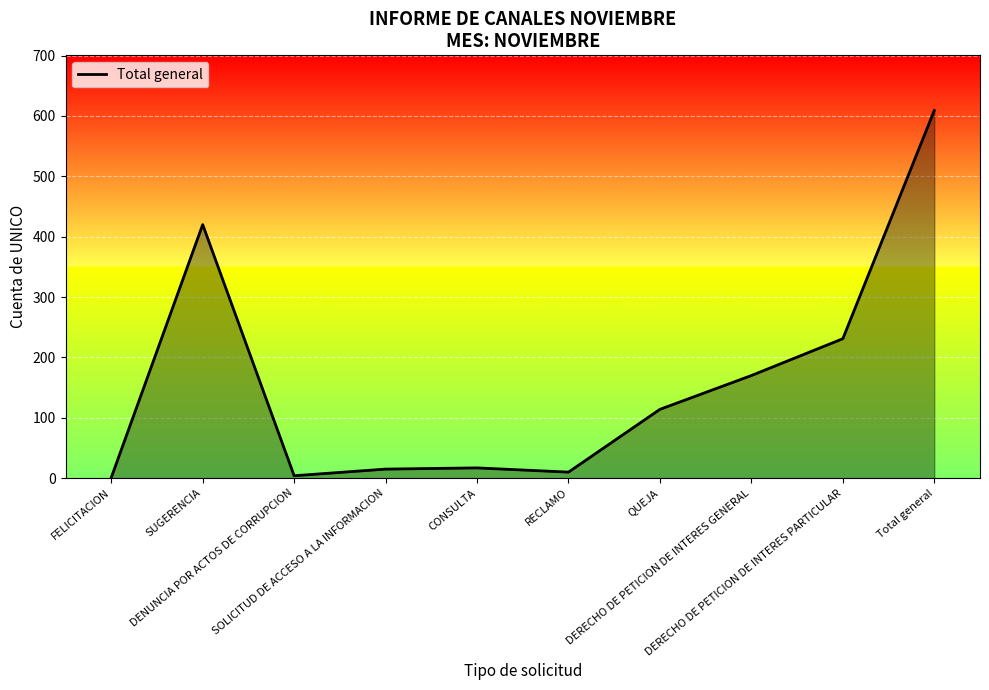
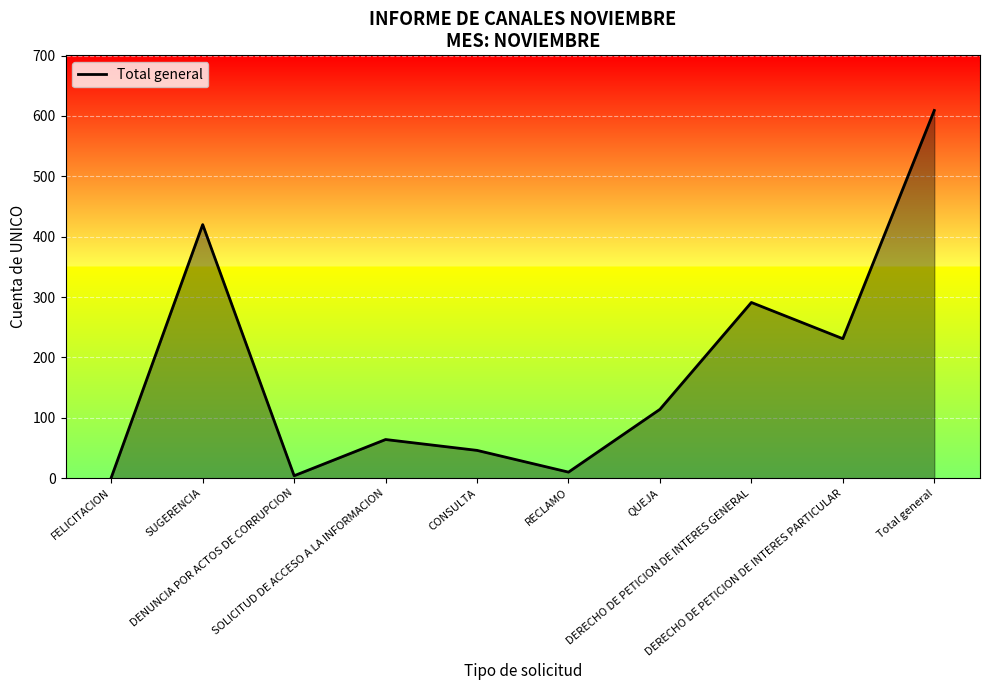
SOLICITUD DE ACCESO A LA INFORMACION: 20 -> 60
CONSULTA: 20 -> 50
DERECHO DE PETICION DE INTERES GENERAL: 170 -> 290
